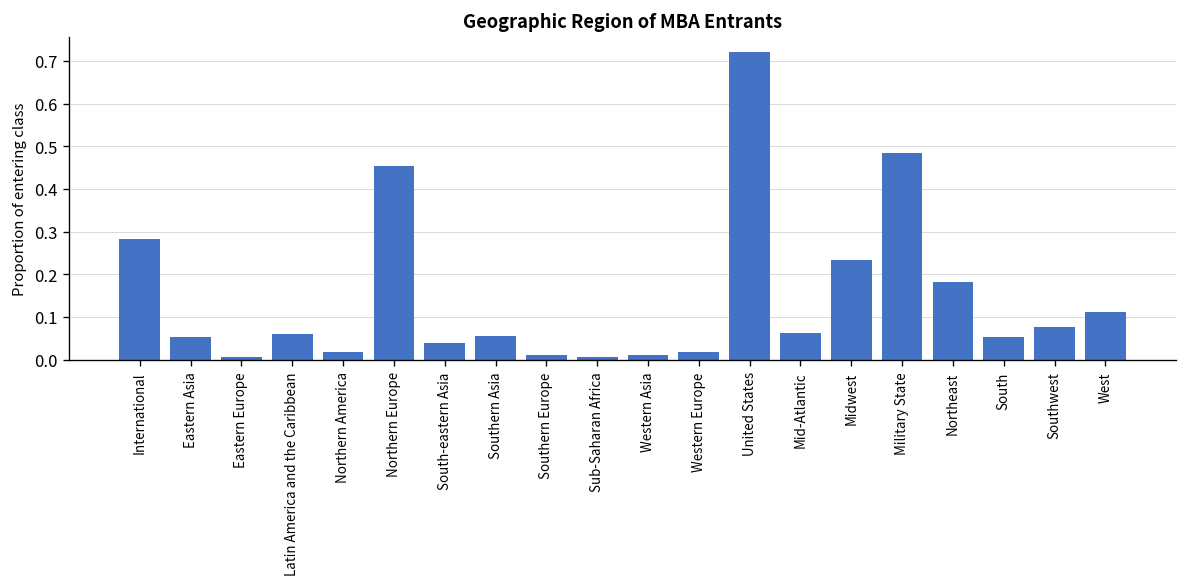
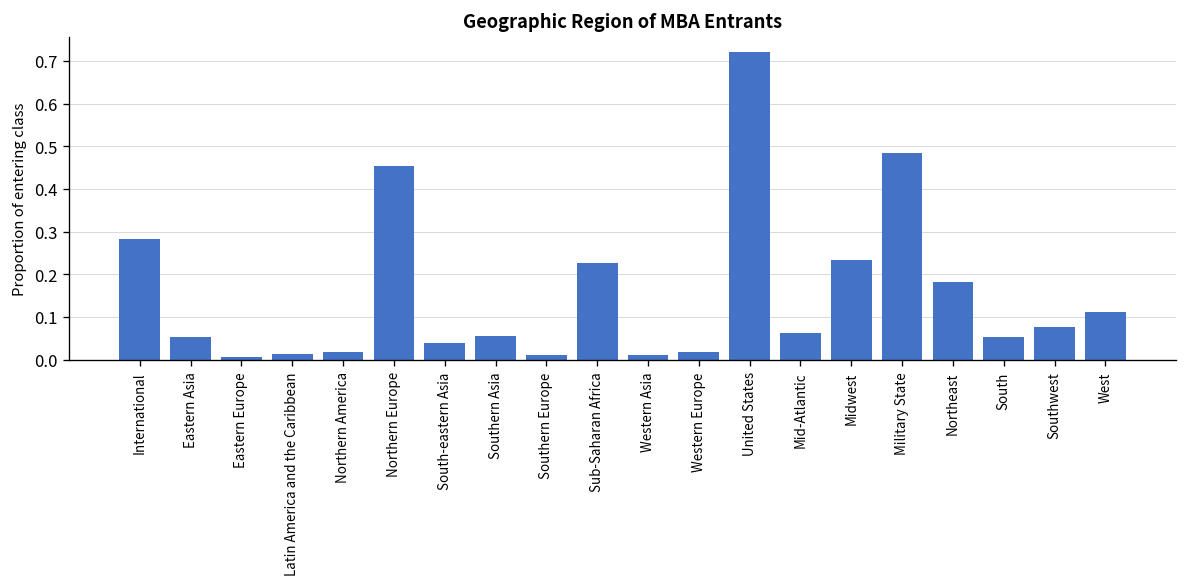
Latin America and the Caribbean: 0.06 -> 0.01
Sub-Saharan Africa: 0.01 -> 0.23
